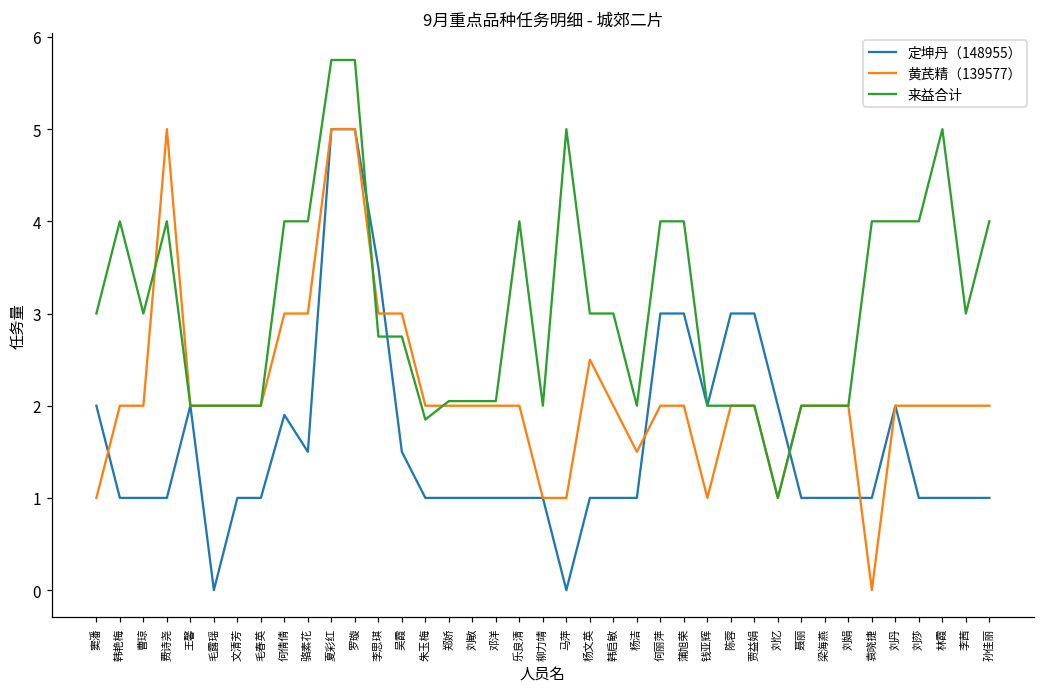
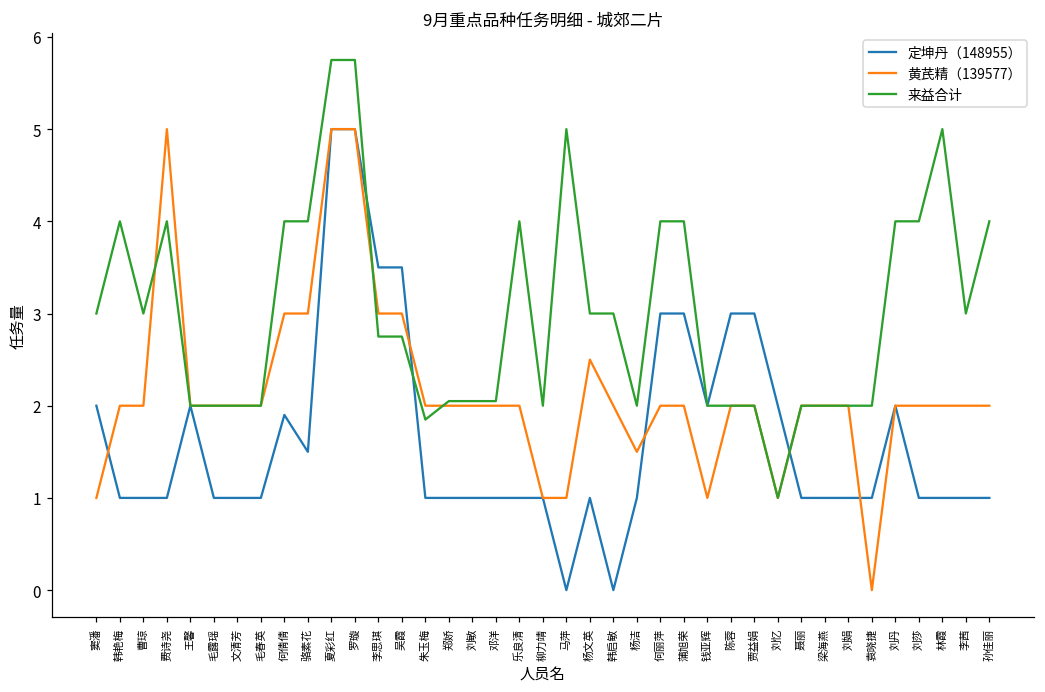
定坤丹（148955）, 毛露瑶: 0 -> 1
定坤丹（148955）, 吴霞: 1.5 -> 3.5
定坤丹（148955）, 韩启敏: 1 -> 0
来益合计, 袁晓捷: 4 -> 2
